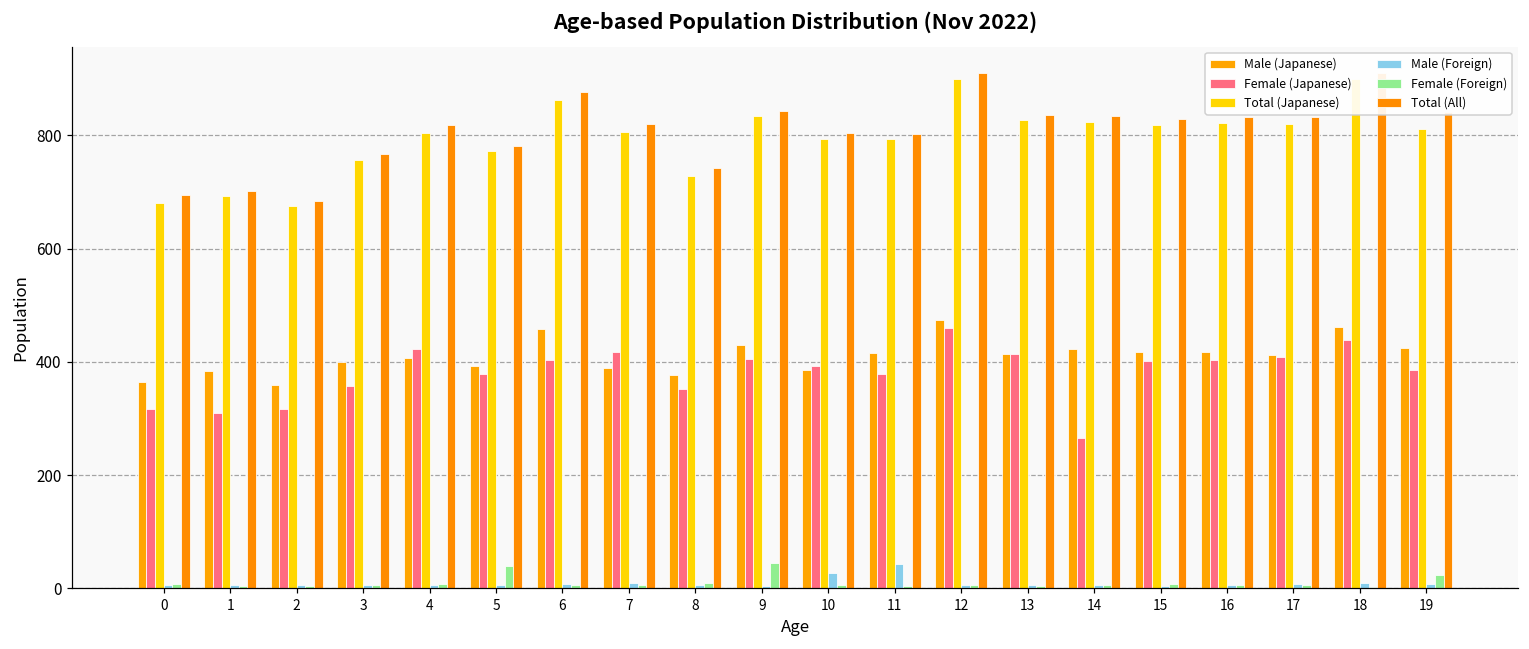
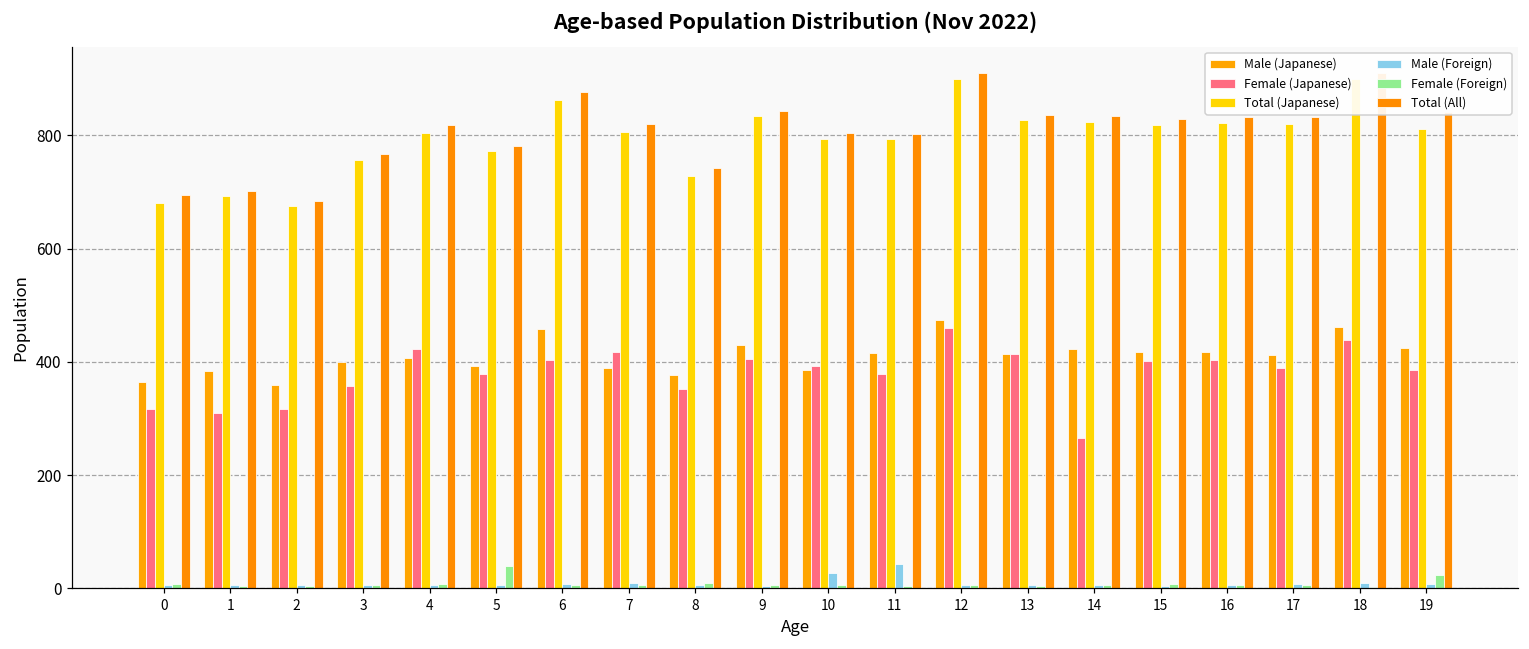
Female (Foreign), 9: 40 -> 10
Female (Japanese), 17: 410 -> 390
